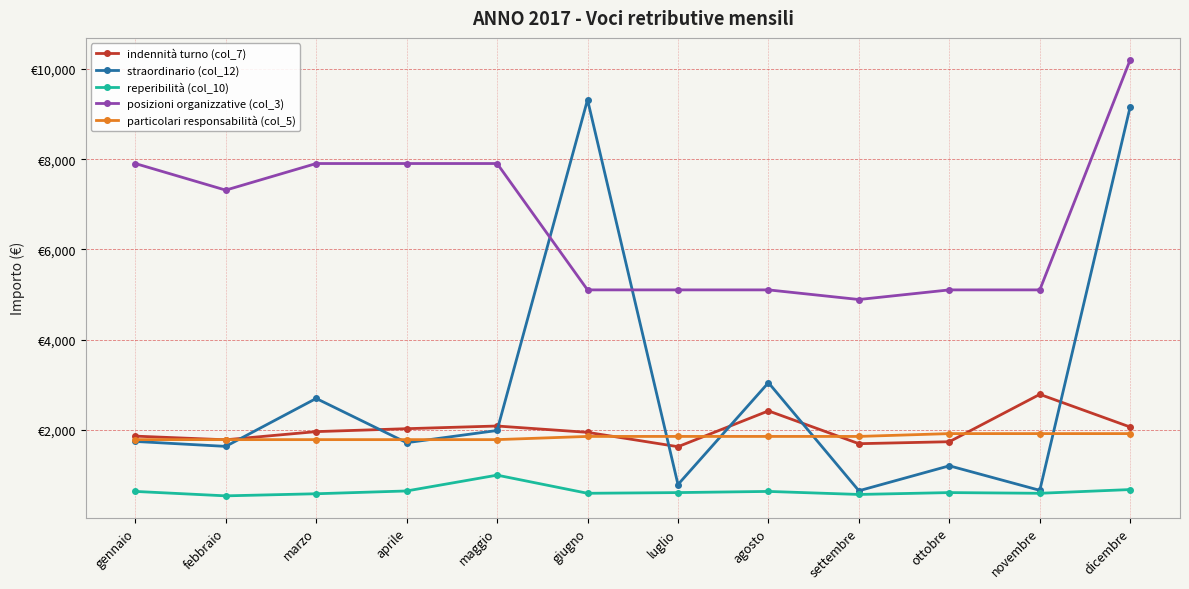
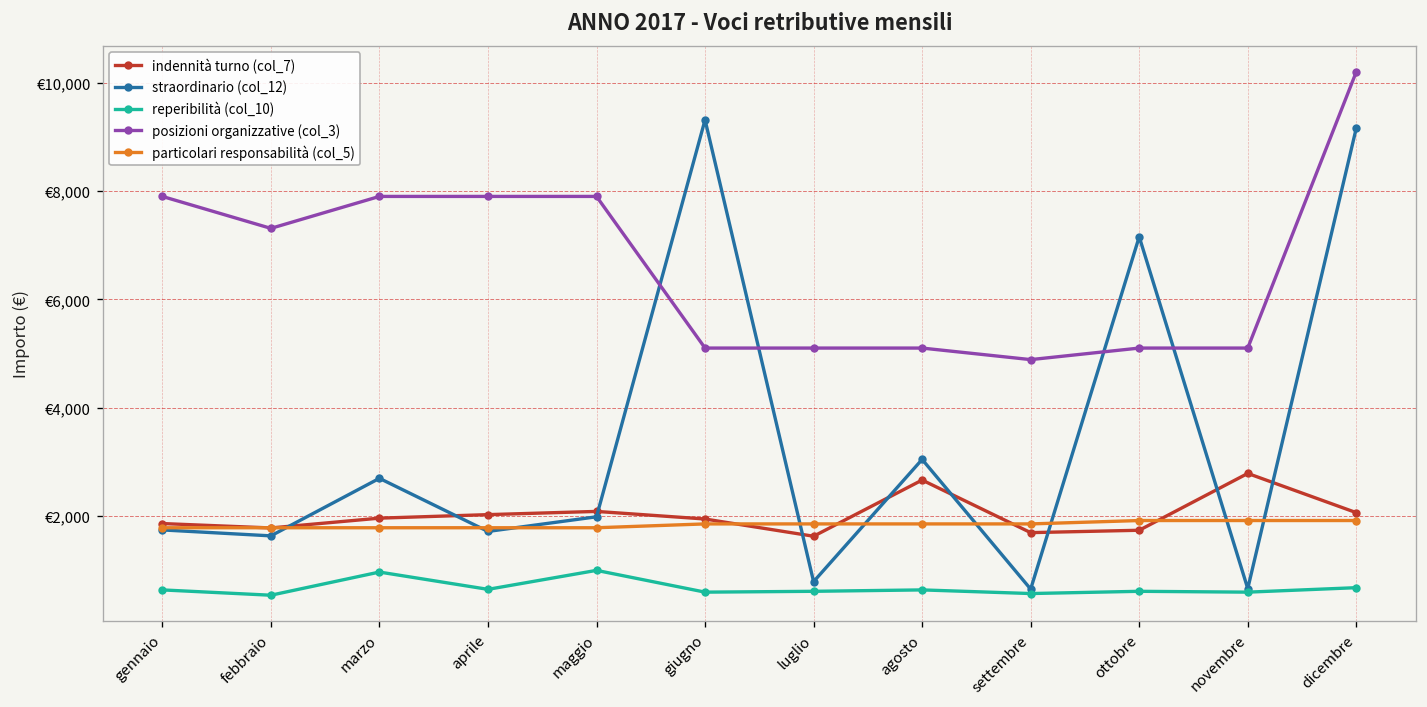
reperibilità (col_10), marzo: €600 -> €1,000
indennità turno (col_7), agosto: €2,400 -> €2,700
straordinario (col_12), ottobre: €1,200 -> €7,200
